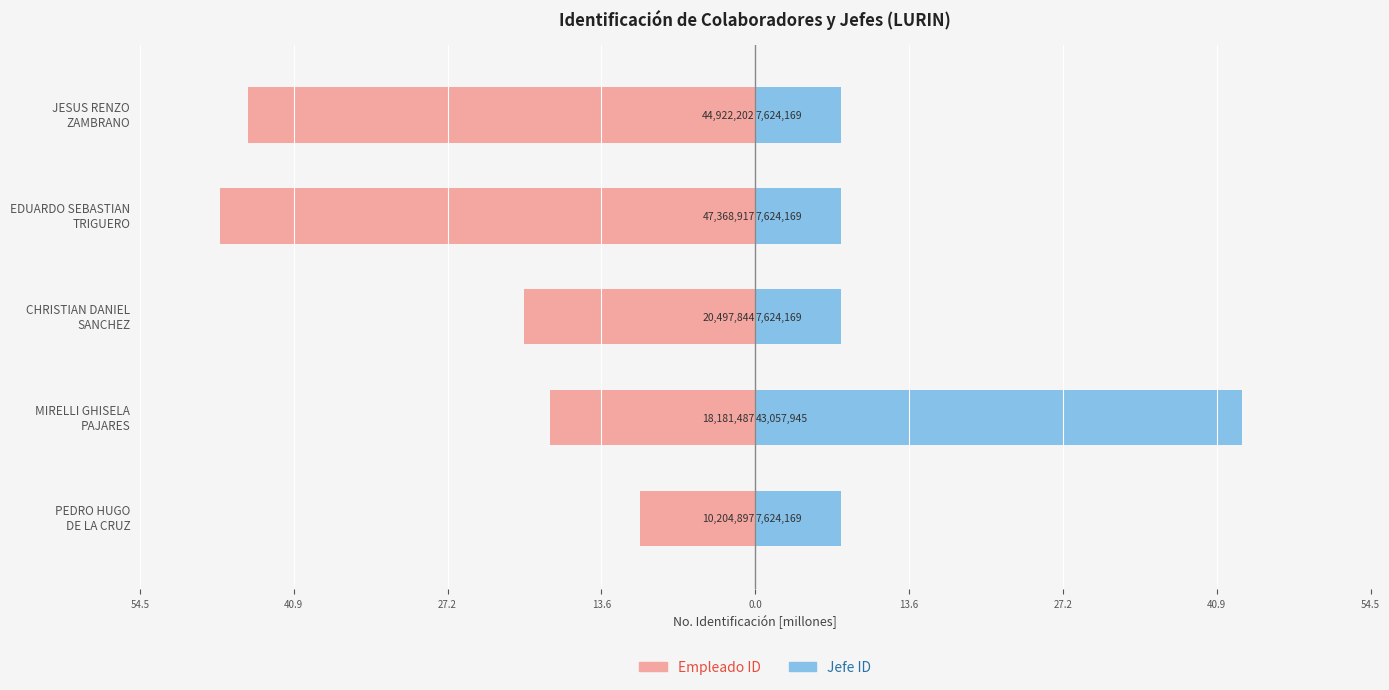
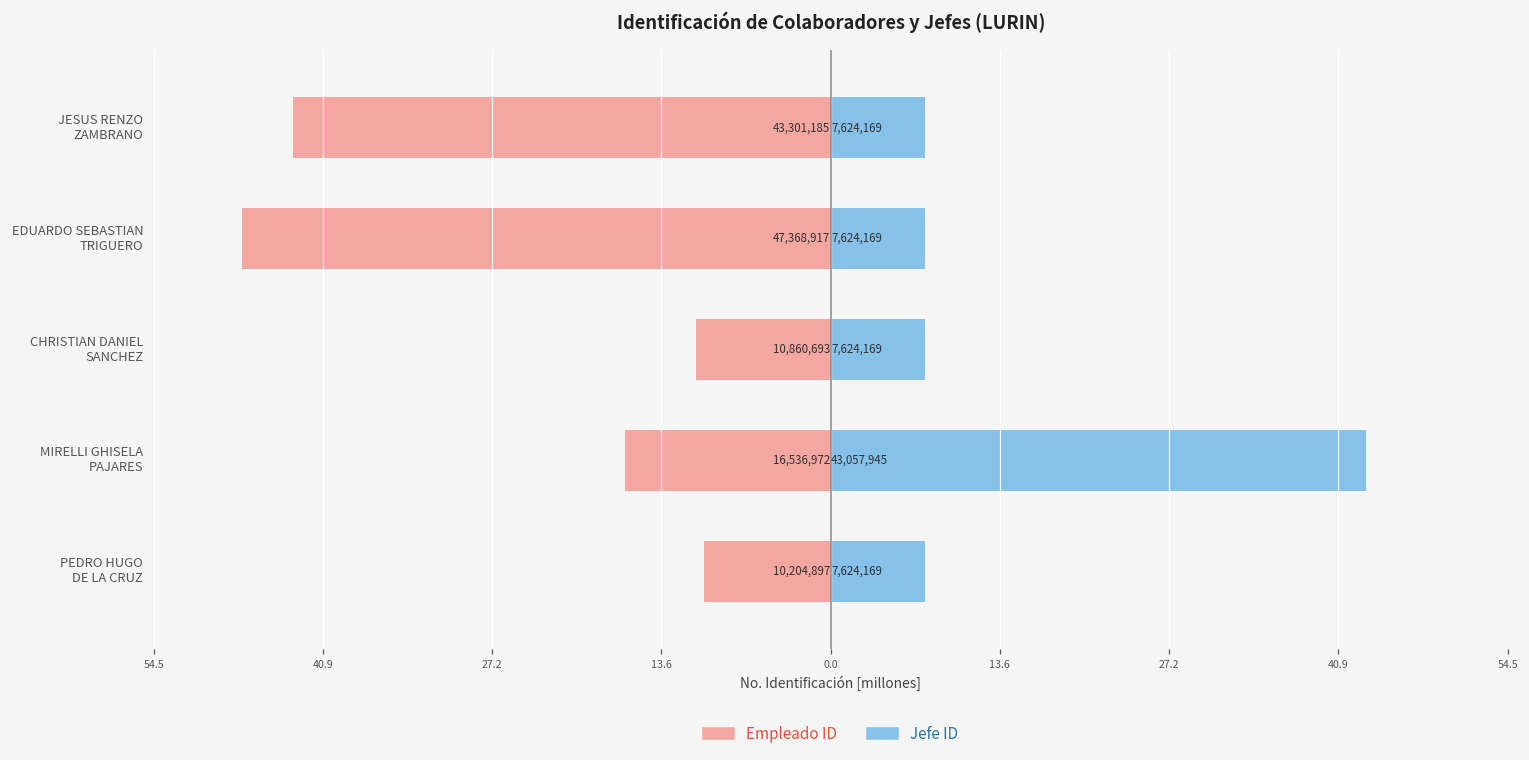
Empleado ID, JESUS RENZO ZAMBRANO: 44,922,202 -> 43,301,185
Empleado ID, CHRISTIAN DANIEL SANCHEZ: 20,497,844 -> 10,860,693
Empleado ID, MIRELLI GHISELA PAJARES: 18,181,487 -> 16,536,972
